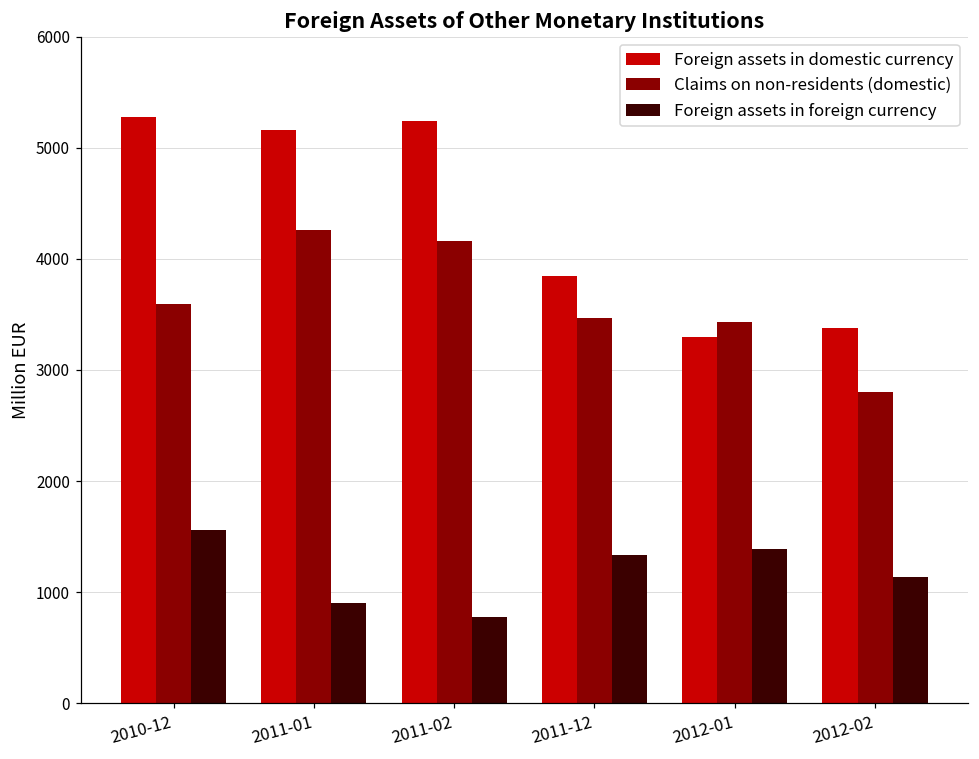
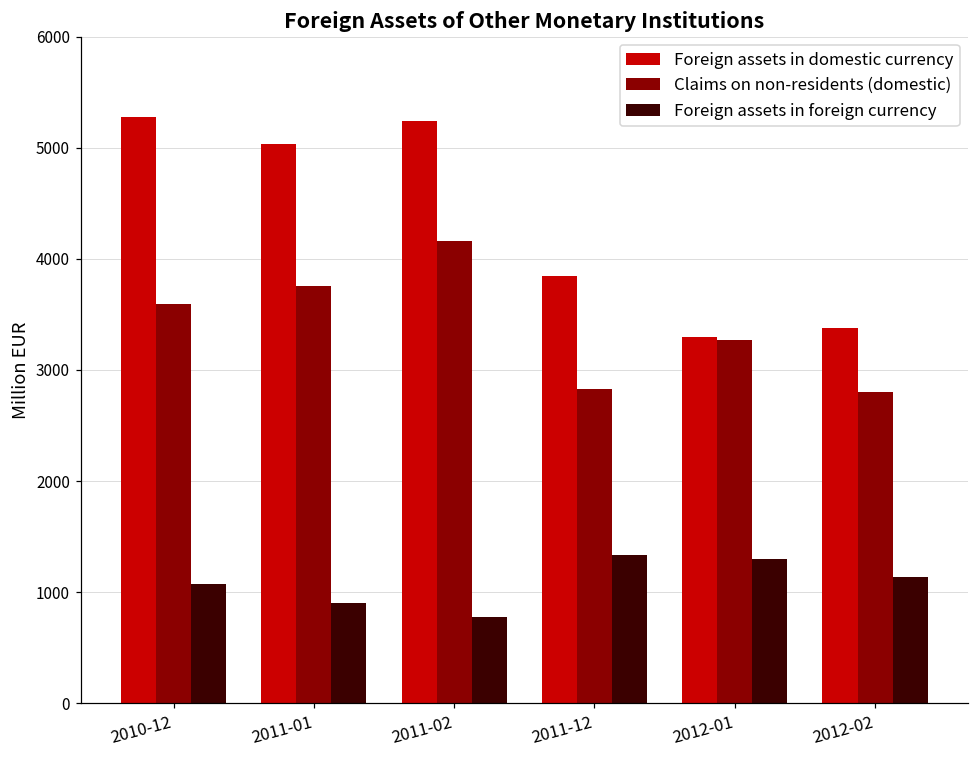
Foreign assets in foreign currency, 2010-12: 1560 -> 1080
Foreign assets in domestic currency, 2011-01: 5160 -> 5030
Claims on non-residents (domestic), 2011-01: 4260 -> 3760
Claims on non-residents (domestic), 2011-12: 3470 -> 2830
Claims on non-residents (domestic), 2012-01: 3430 -> 3270
Foreign assets in foreign currency, 2012-01: 1390 -> 1300
